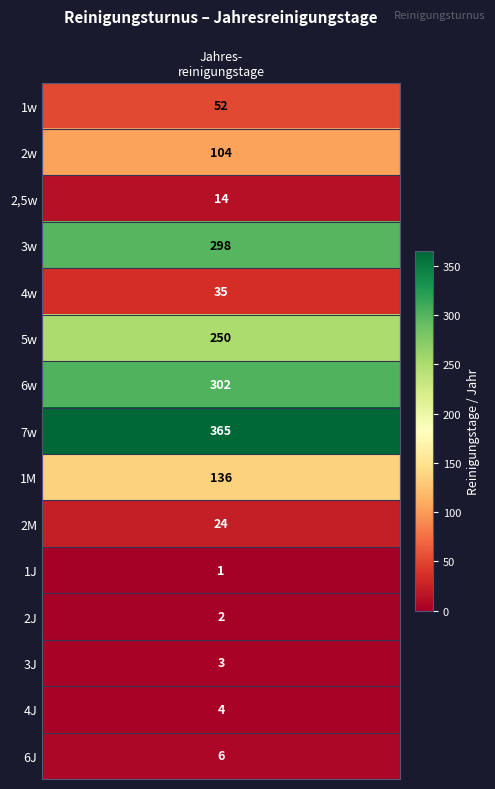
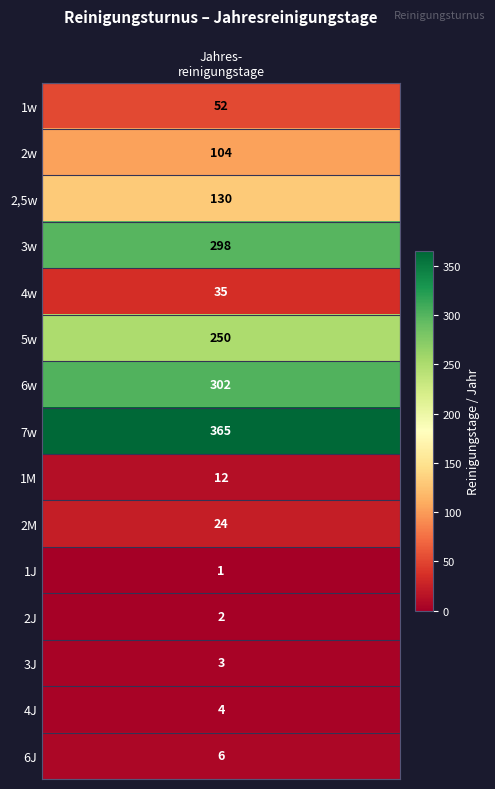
2,5w, Jahres- reinigungstage: 14 -> 130
1M, Jahres- reinigungstage: 136 -> 12
